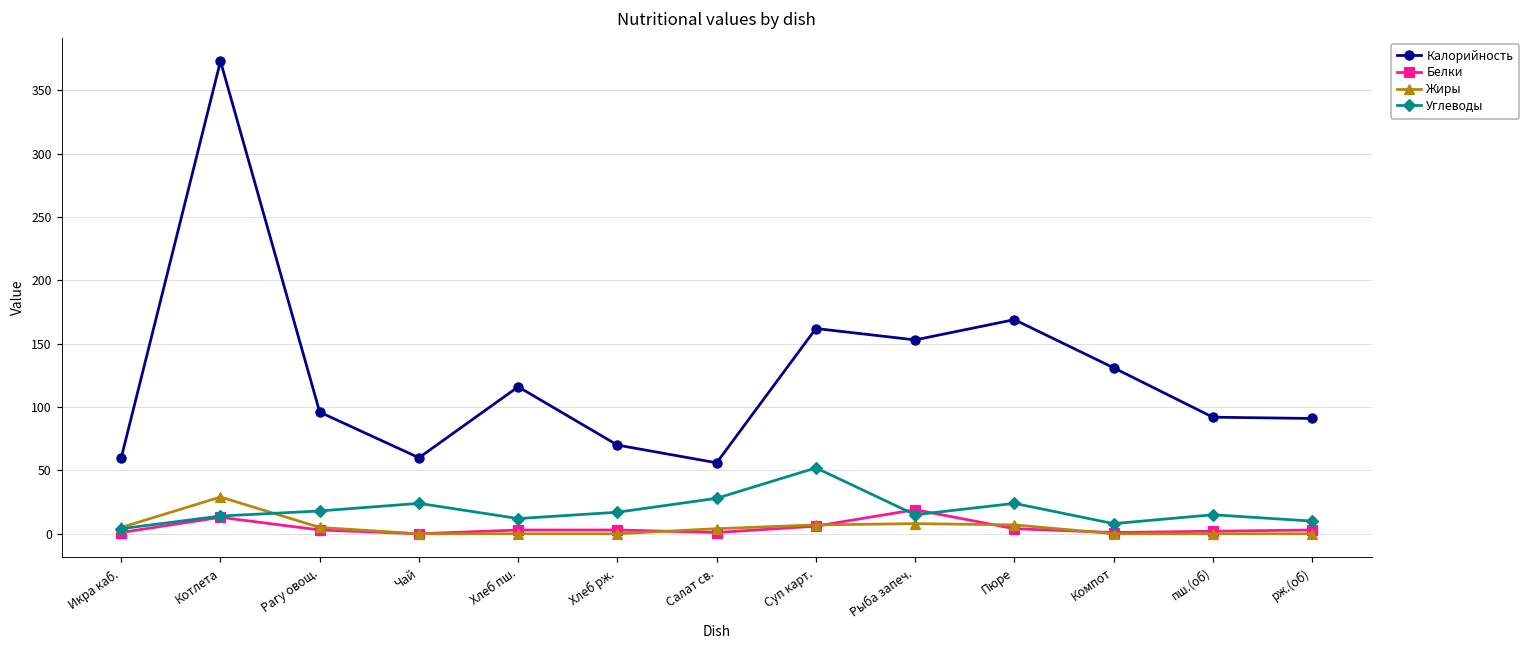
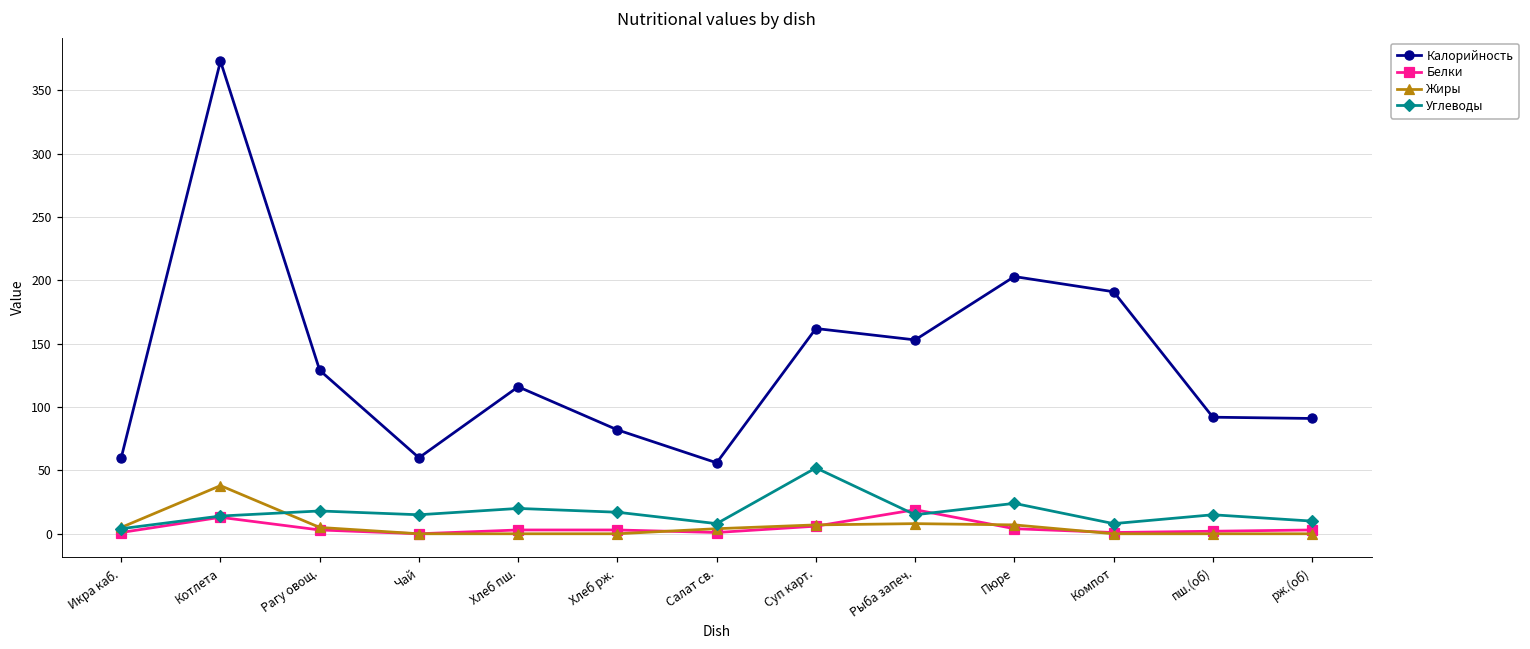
Жиры, Котлета: 29 -> 38
Калорийность, Рагу овощ.: 96 -> 129
Углеводы, Чай: 24 -> 15
Углеводы, Хлеб пш.: 12 -> 20
Калорийность, Хлеб рж.: 70 -> 82
Углеводы, Салат св.: 28 -> 8
Калорийность, Пюре: 169 -> 203
Калорийность, Компот: 131 -> 191
